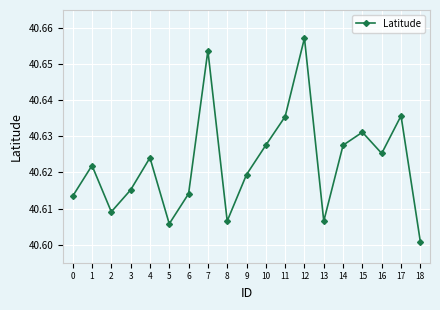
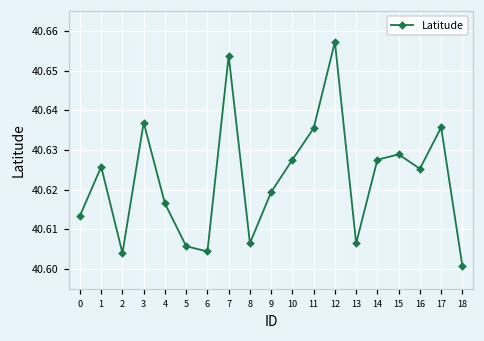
1: 40.622 -> 40.626
2: 40.609 -> 40.604
3: 40.615 -> 40.637
4: 40.624 -> 40.617
6: 40.614 -> 40.604
15: 40.631 -> 40.629
